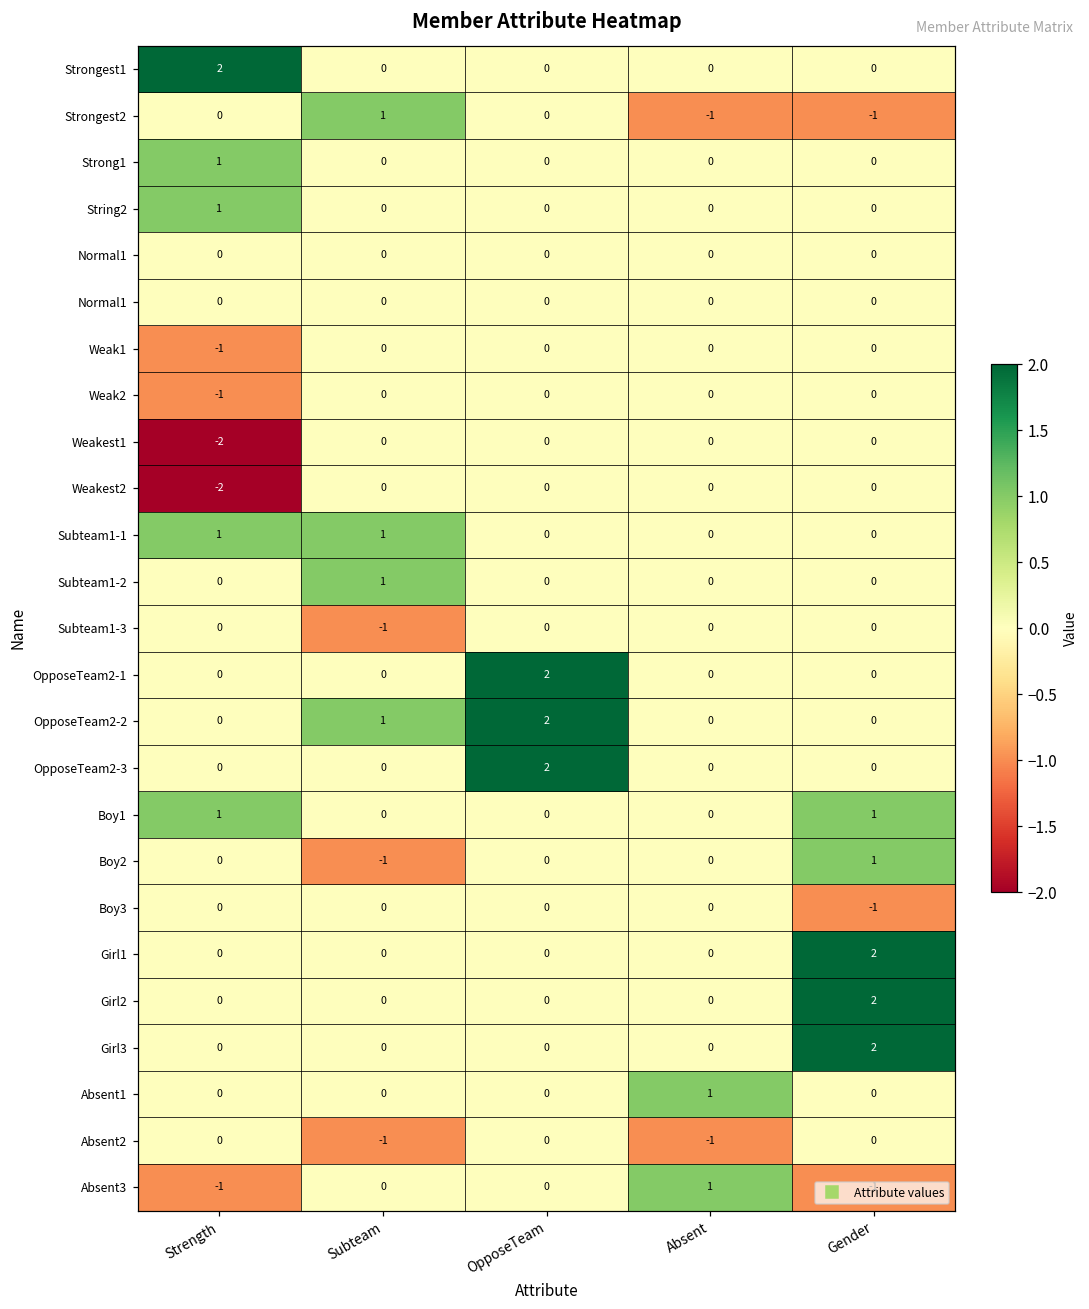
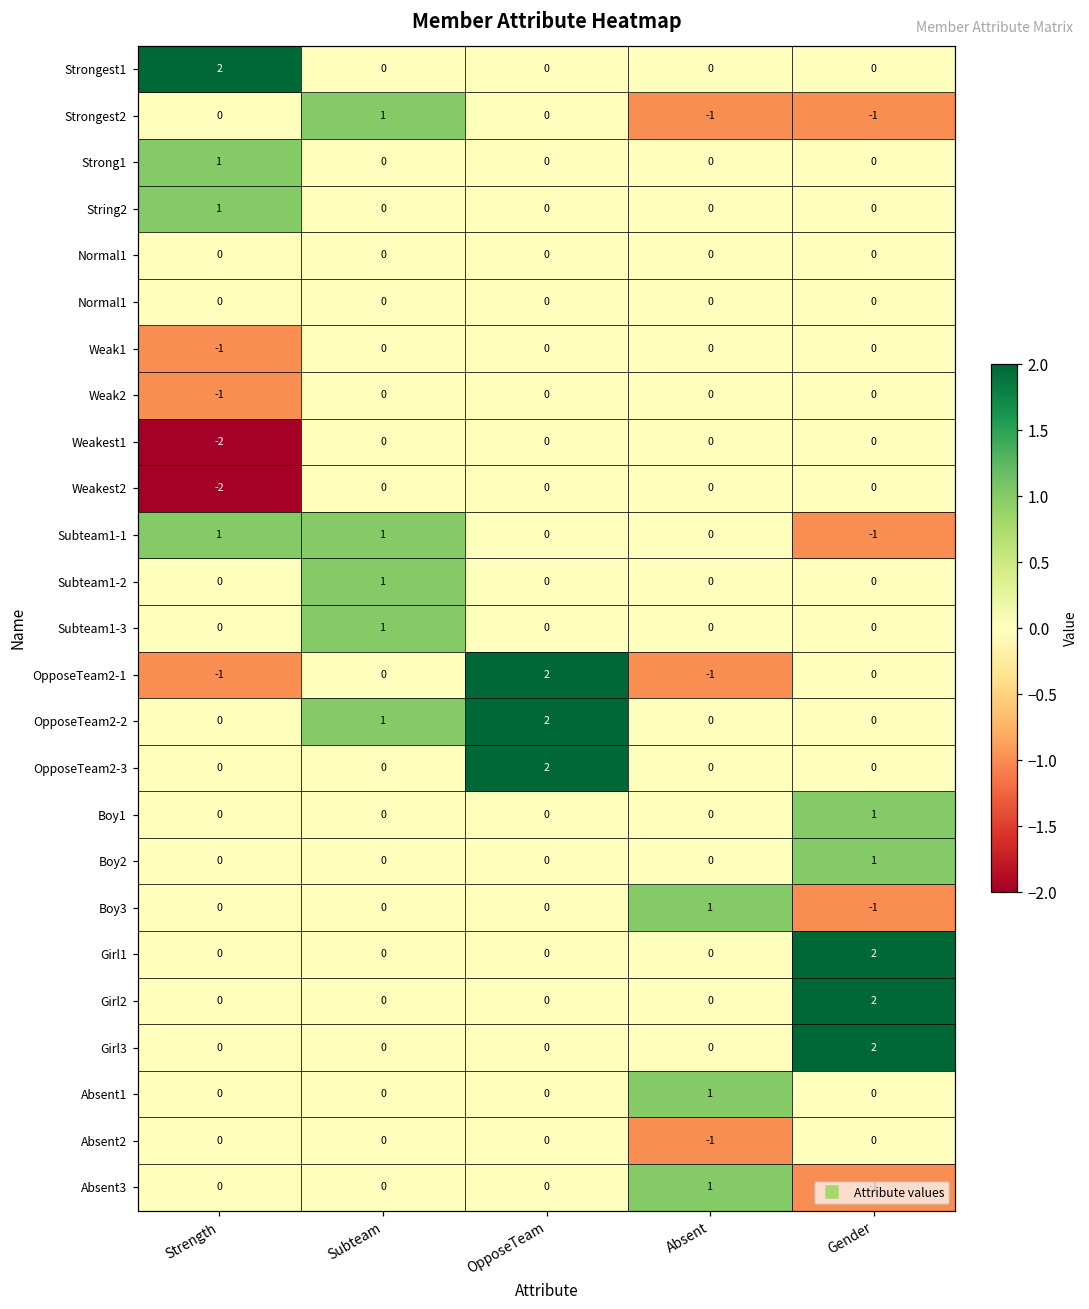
Subteam1-1, Gender: 0 -> -1
Subteam1-3, Subteam: -1 -> 1
OpposeTeam2-1, Strength: 0 -> -1
OpposeTeam2-1, Absent: 0 -> -1
Boy1, Strength: 1 -> 0
Boy2, Subteam: -1 -> 0
Boy3, Absent: 0 -> 1
Absent2, Subteam: -1 -> 0
Absent3, Strength: -1 -> 0
